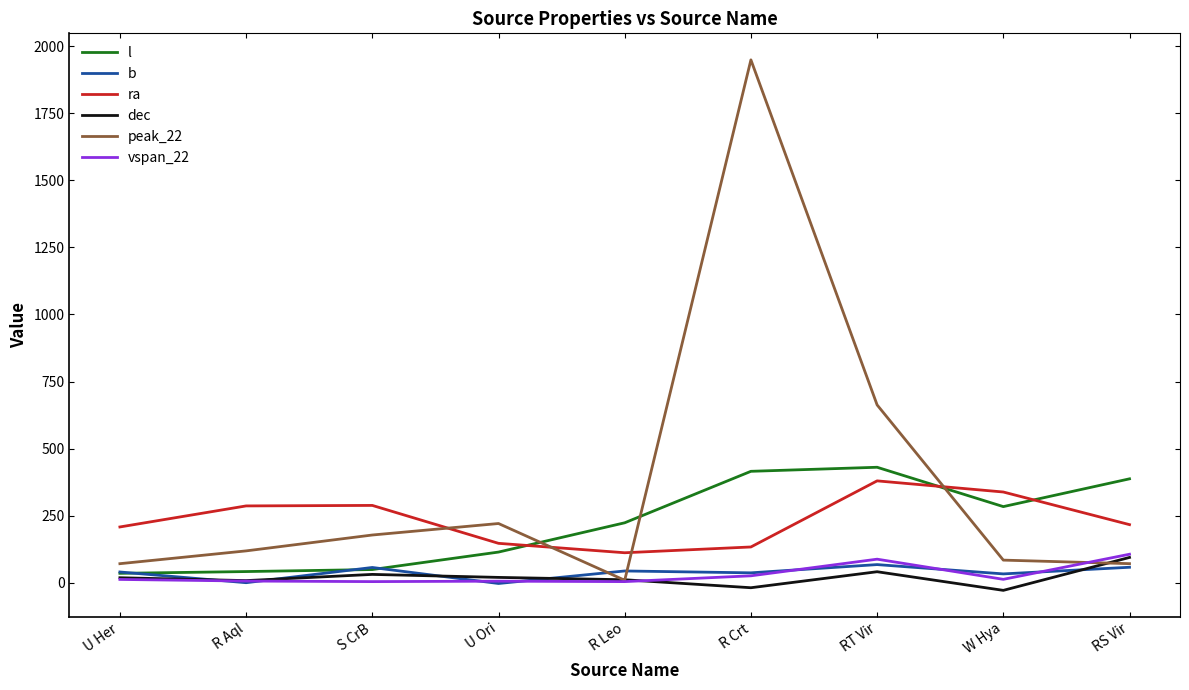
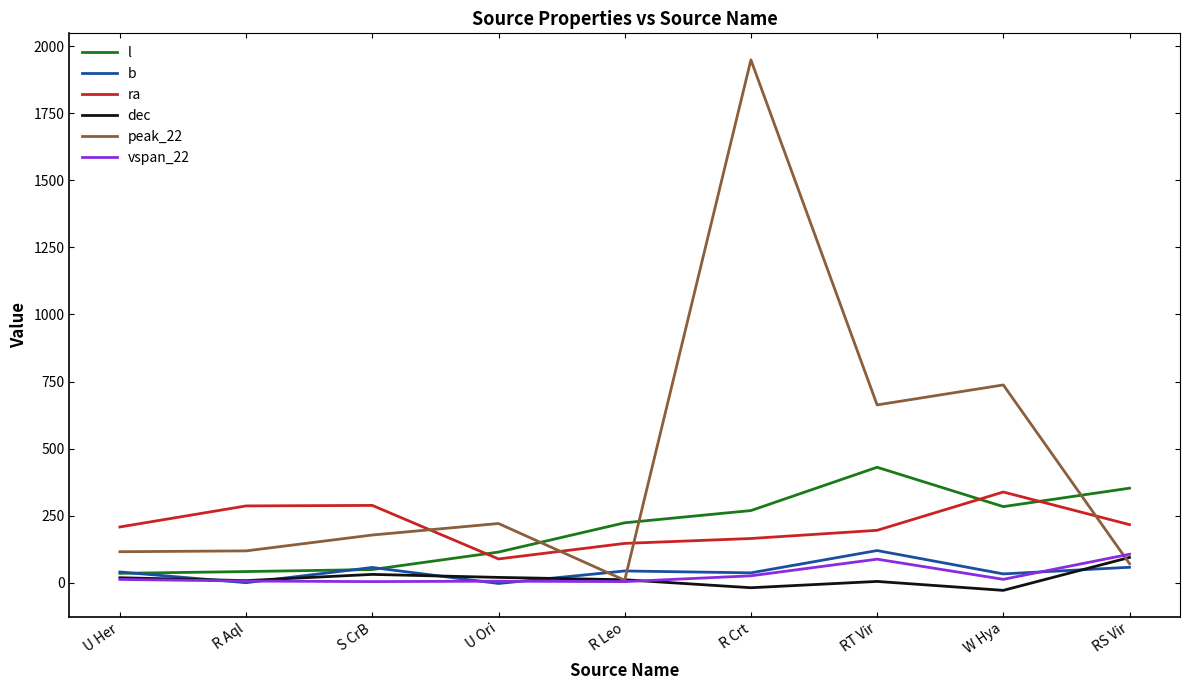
peak_22, U Her: 70 -> 120
ra, U Ori: 150 -> 90
ra, R Leo: 110 -> 150
l, R Crt: 420 -> 270
ra, R Crt: 130 -> 170
b, RT Vir: 70 -> 120
ra, RT Vir: 380 -> 200
dec, RT Vir: 40 -> 10
peak_22, W Hya: 80 -> 740
l, RS Vir: 390 -> 350
